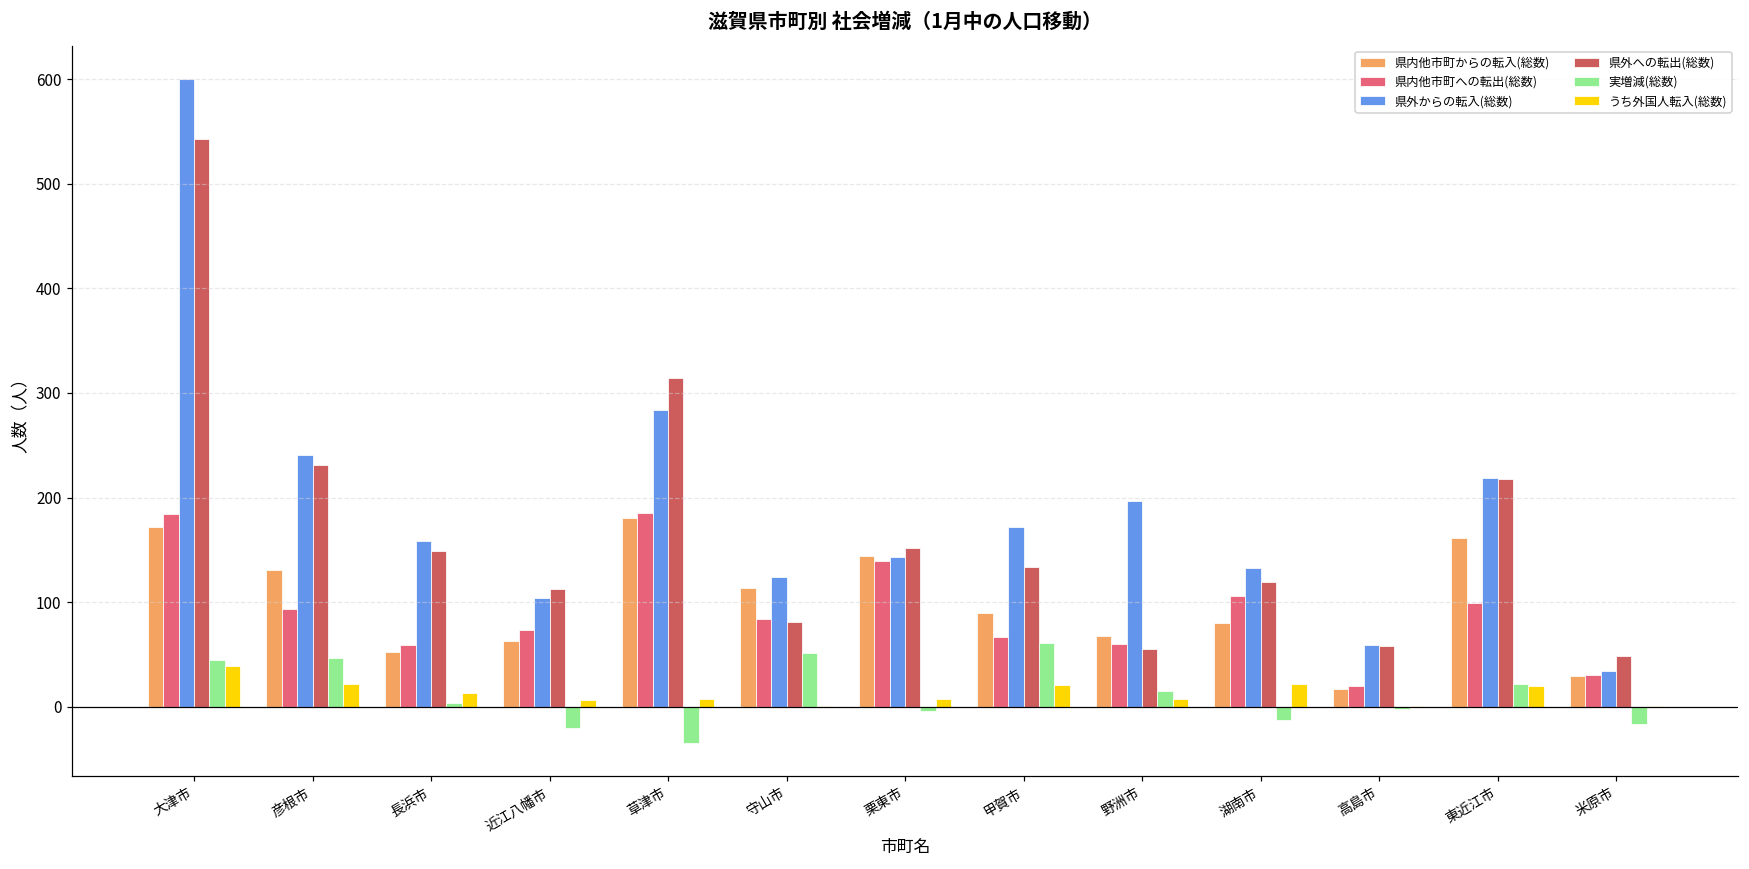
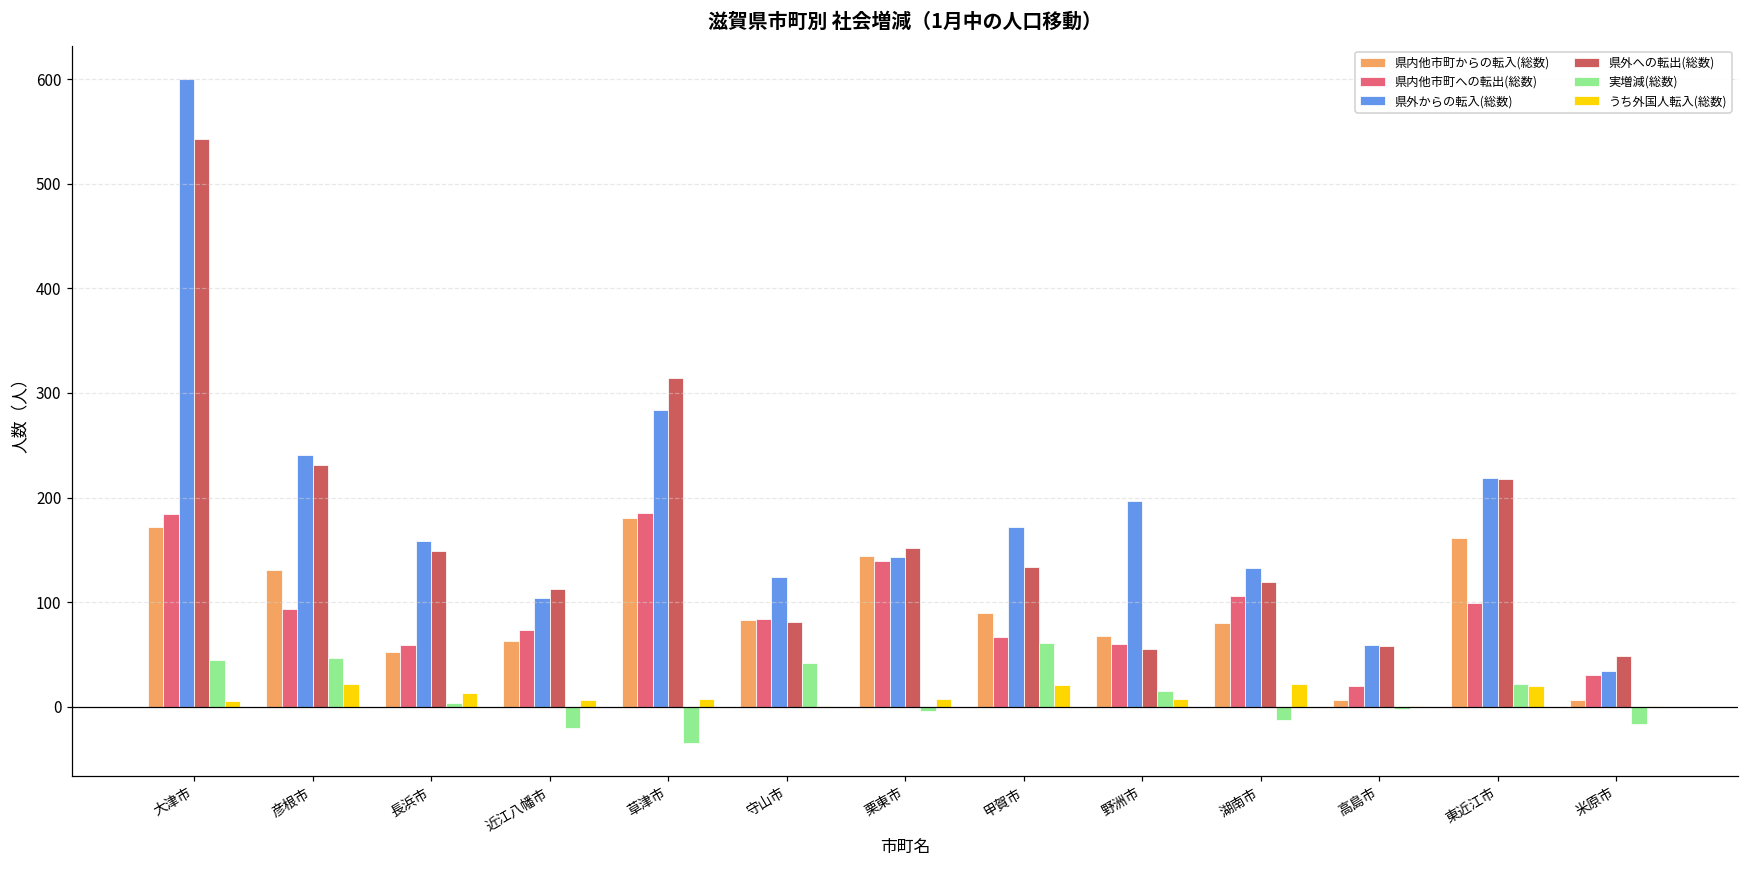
うち外国人転入(総数), 大津市: 40 -> 10
県内他市町からの転入(総数), 守山市: 110 -> 80
実増減(総数), 守山市: 50 -> 40
県内他市町からの転入(総数), 高島市: 20 -> 10
県内他市町からの転入(総数), 米原市: 30 -> 10
